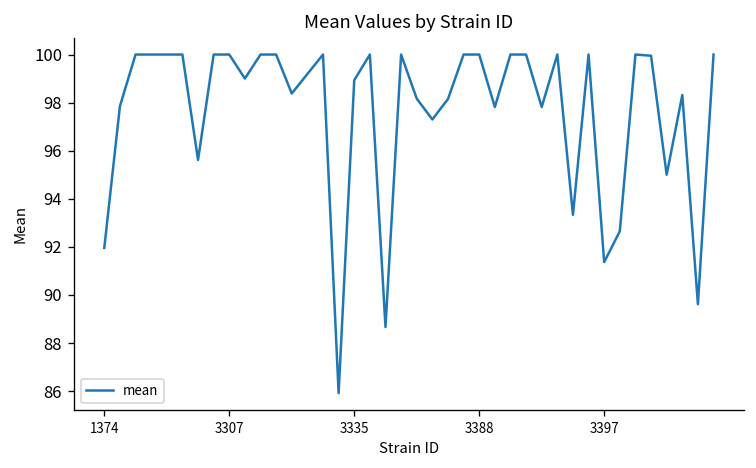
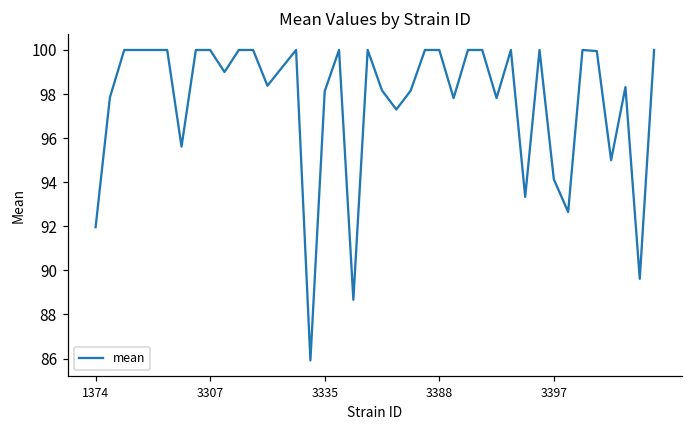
3335: 98.9 -> 98.1
3397: 91.4 -> 94.1
